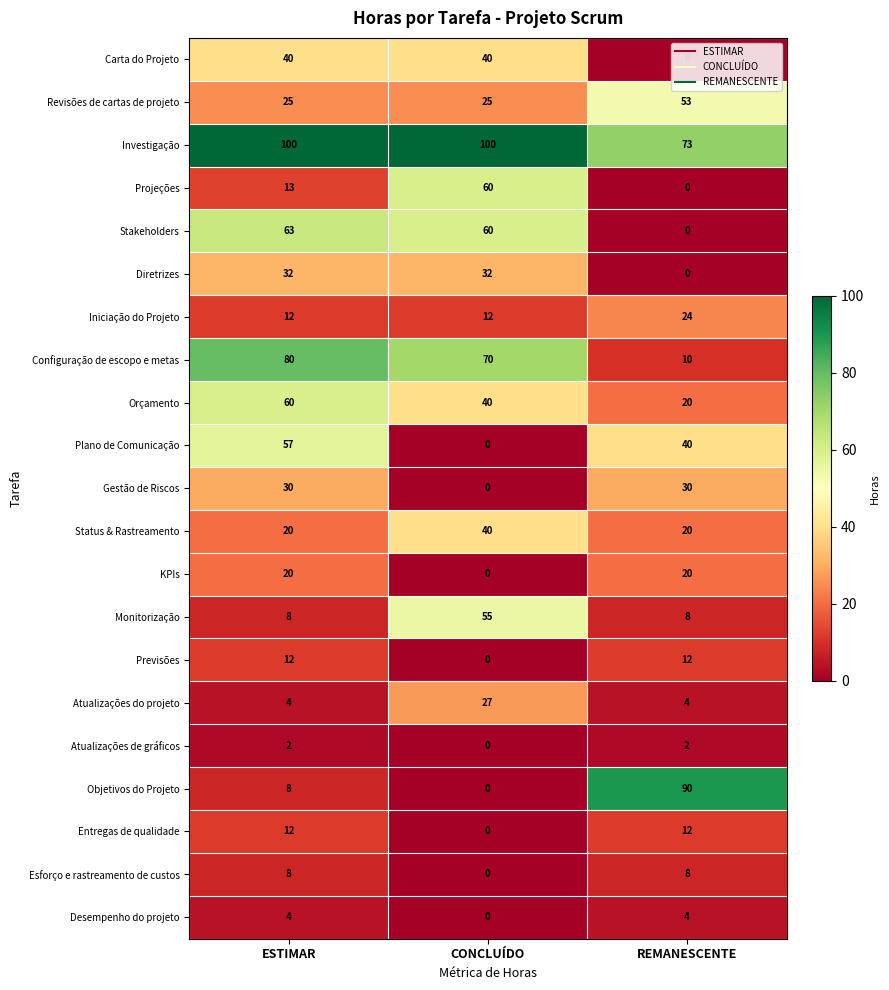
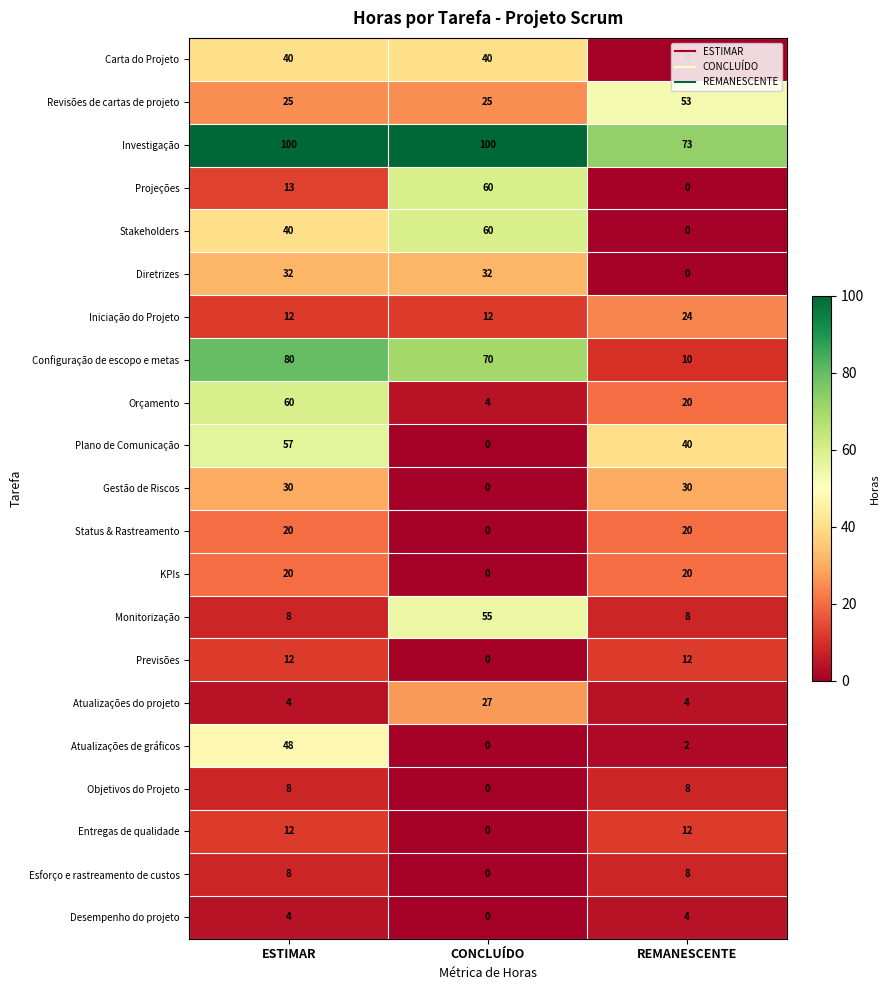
Stakeholders, ESTIMAR: 63 -> 40
Orçamento, CONCLUÍDO: 40 -> 4
Status & Rastreamento, CONCLUÍDO: 40 -> 0
Atualizações de gráficos, ESTIMAR: 2 -> 48
Objetivos do Projeto, REMANESCENTE: 90 -> 8
